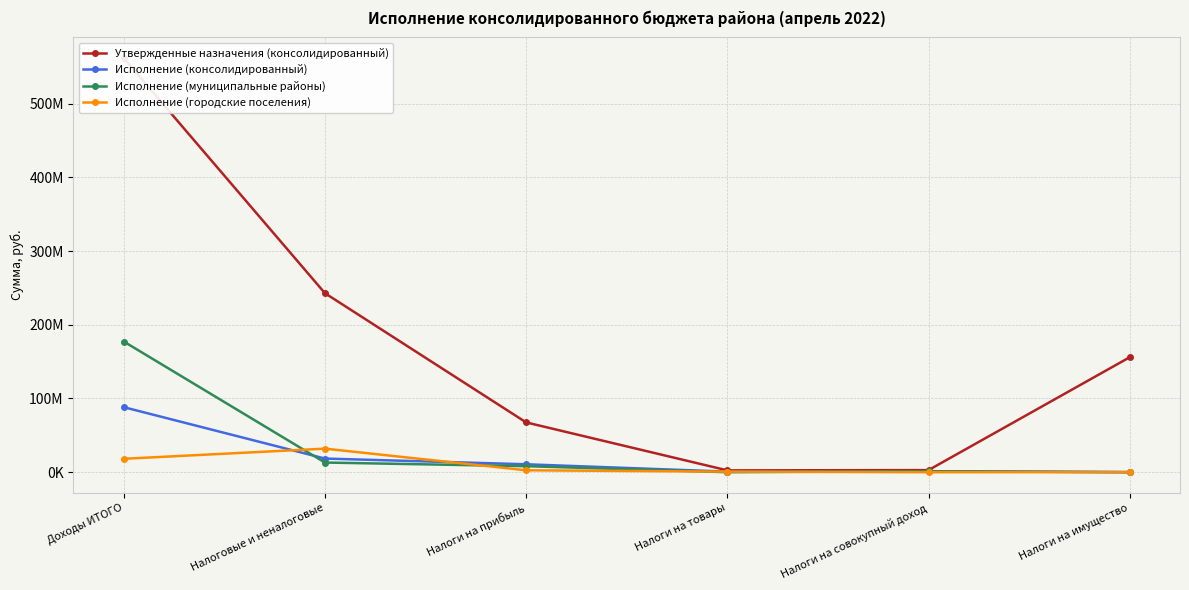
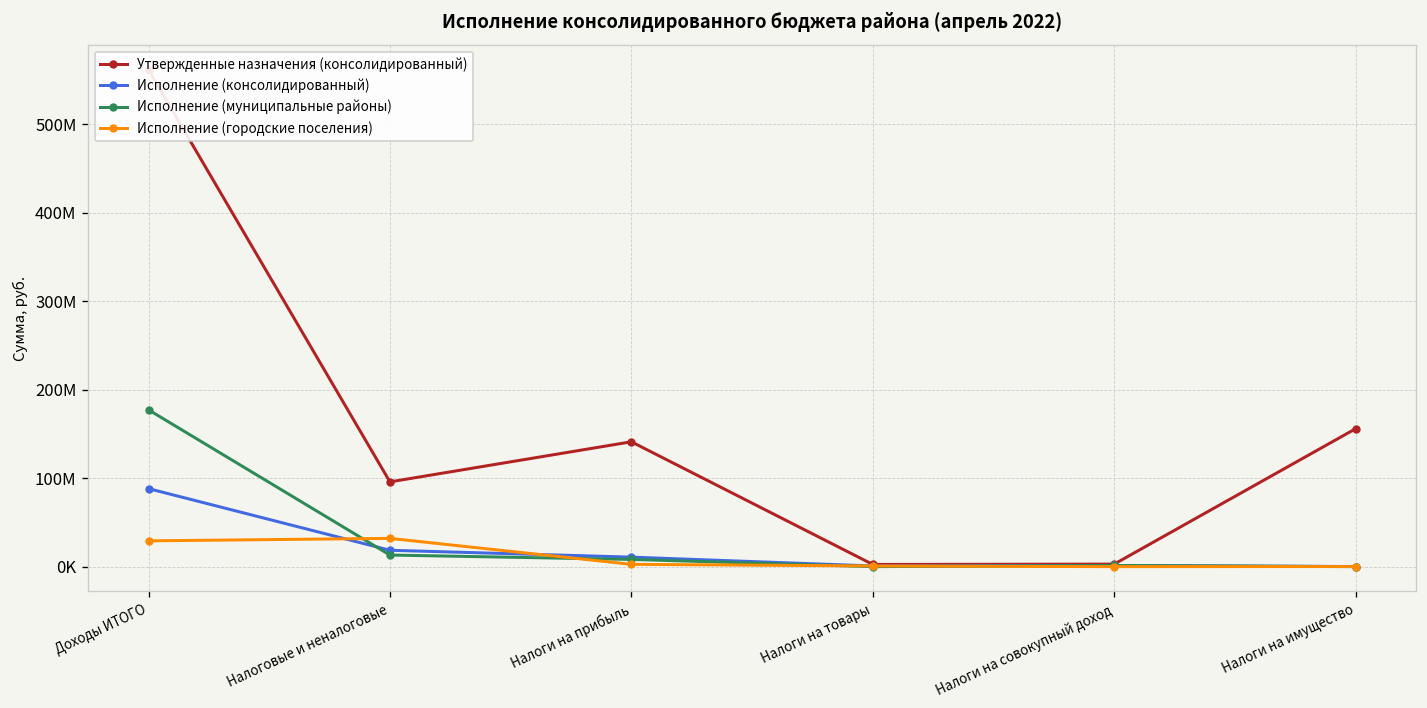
Исполнение (городские поселения), Доходы ИТОГО: 20000000 -> 30000000
Утвержденные назначения (консолидированный), Налоговые и неналоговые: 240000000 -> 100000000
Утвержденные назначения (консолидированный), Налоги на прибыль: 70000000 -> 140000000
